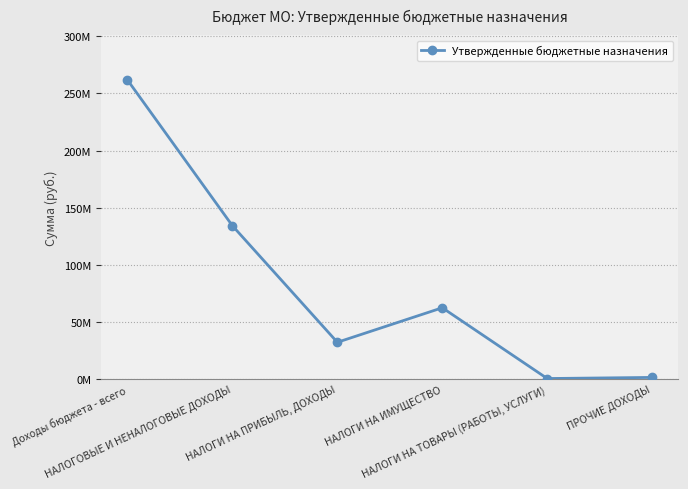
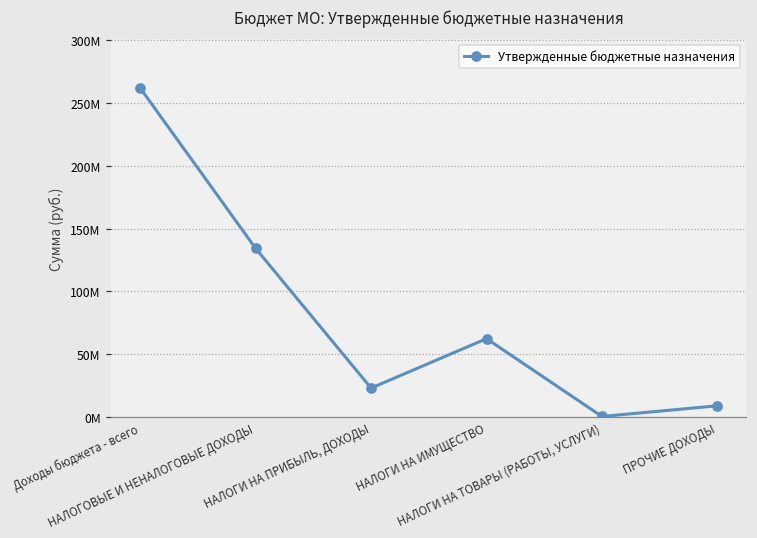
НАЛОГИ НА ПРИБЫЛЬ, ДОХОДЫ: 32000000 -> 23000000
ПРОЧИЕ ДОХОДЫ: 1000000 -> 9000000
